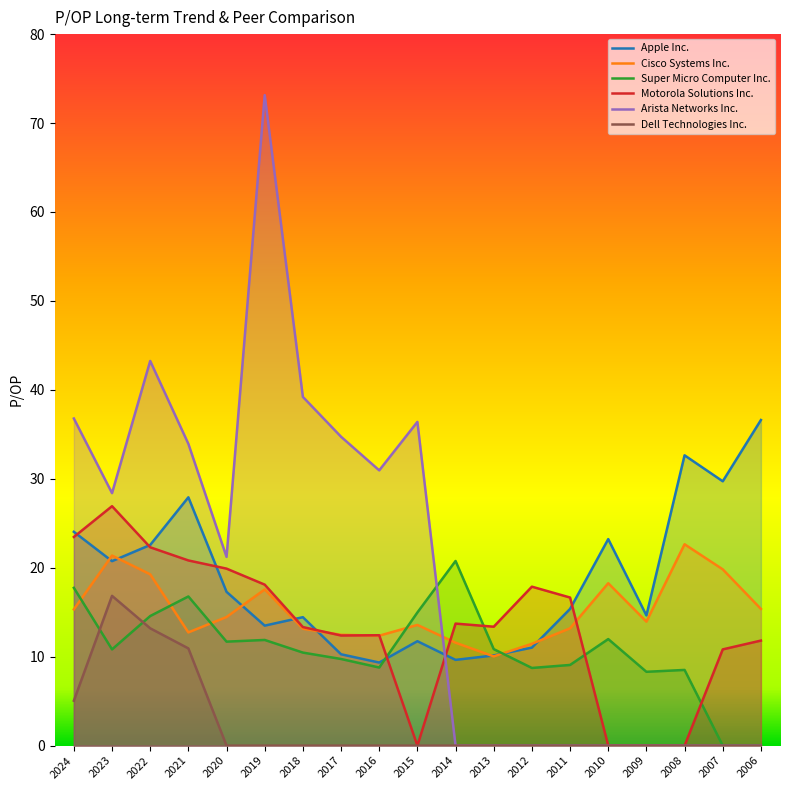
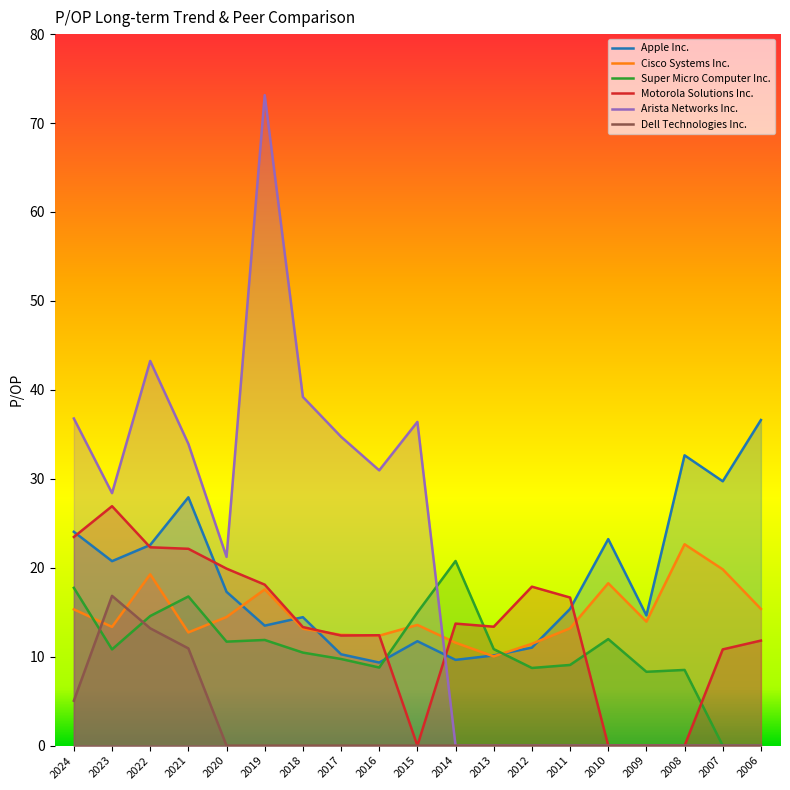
Cisco Systems Inc., 2023: 21 -> 13
Motorola Solutions Inc., 2021: 21 -> 22
